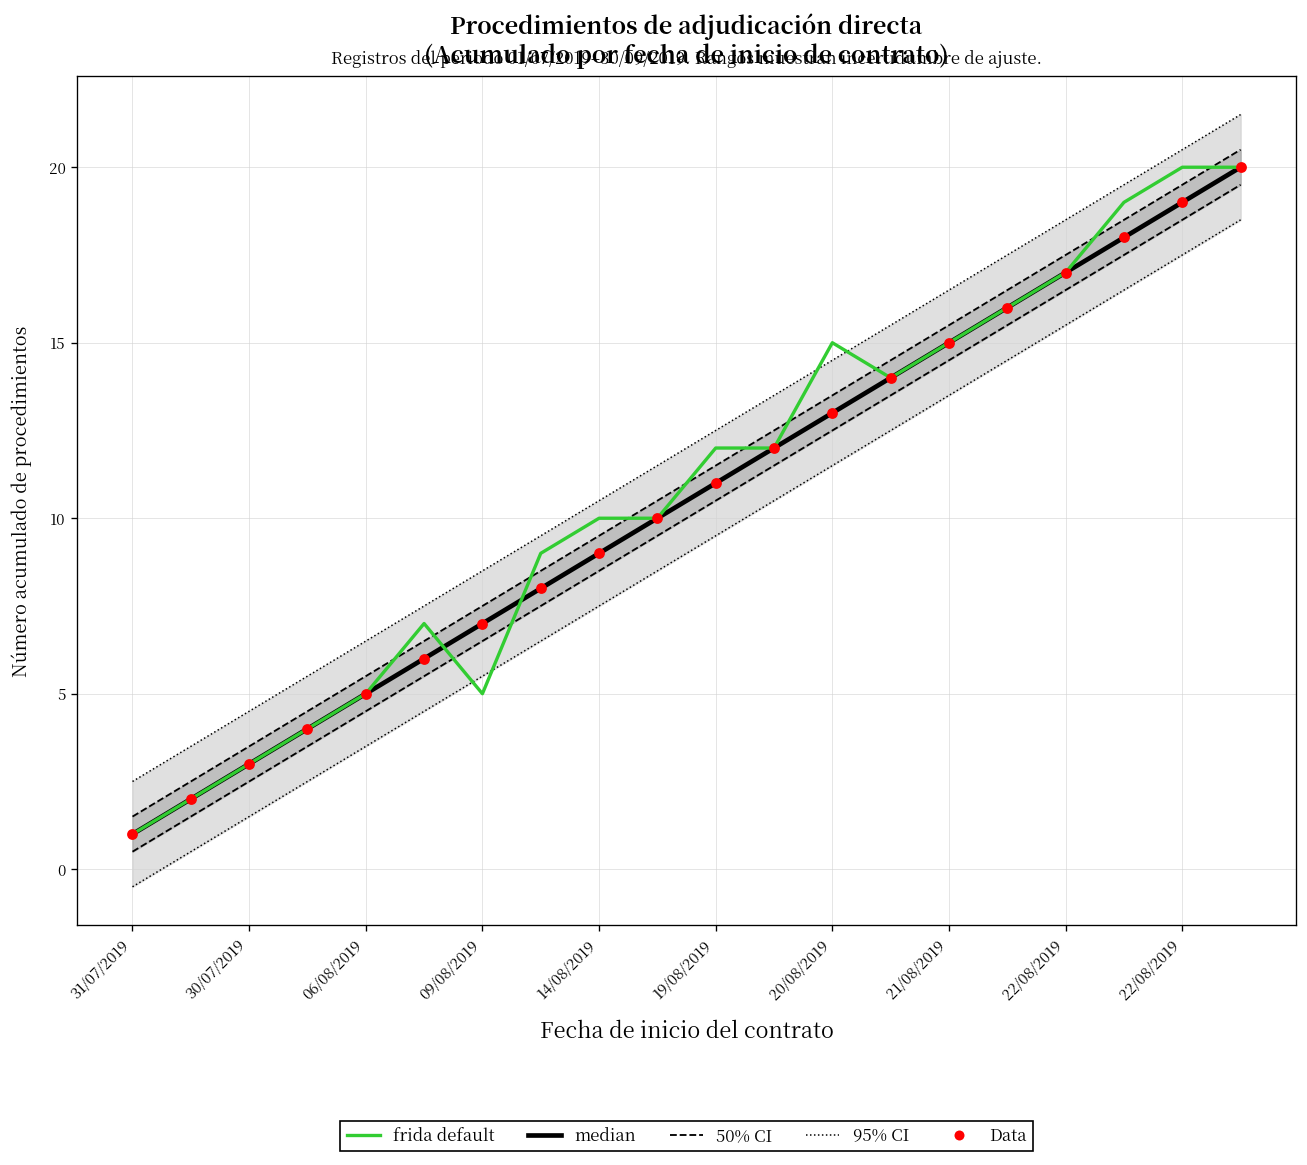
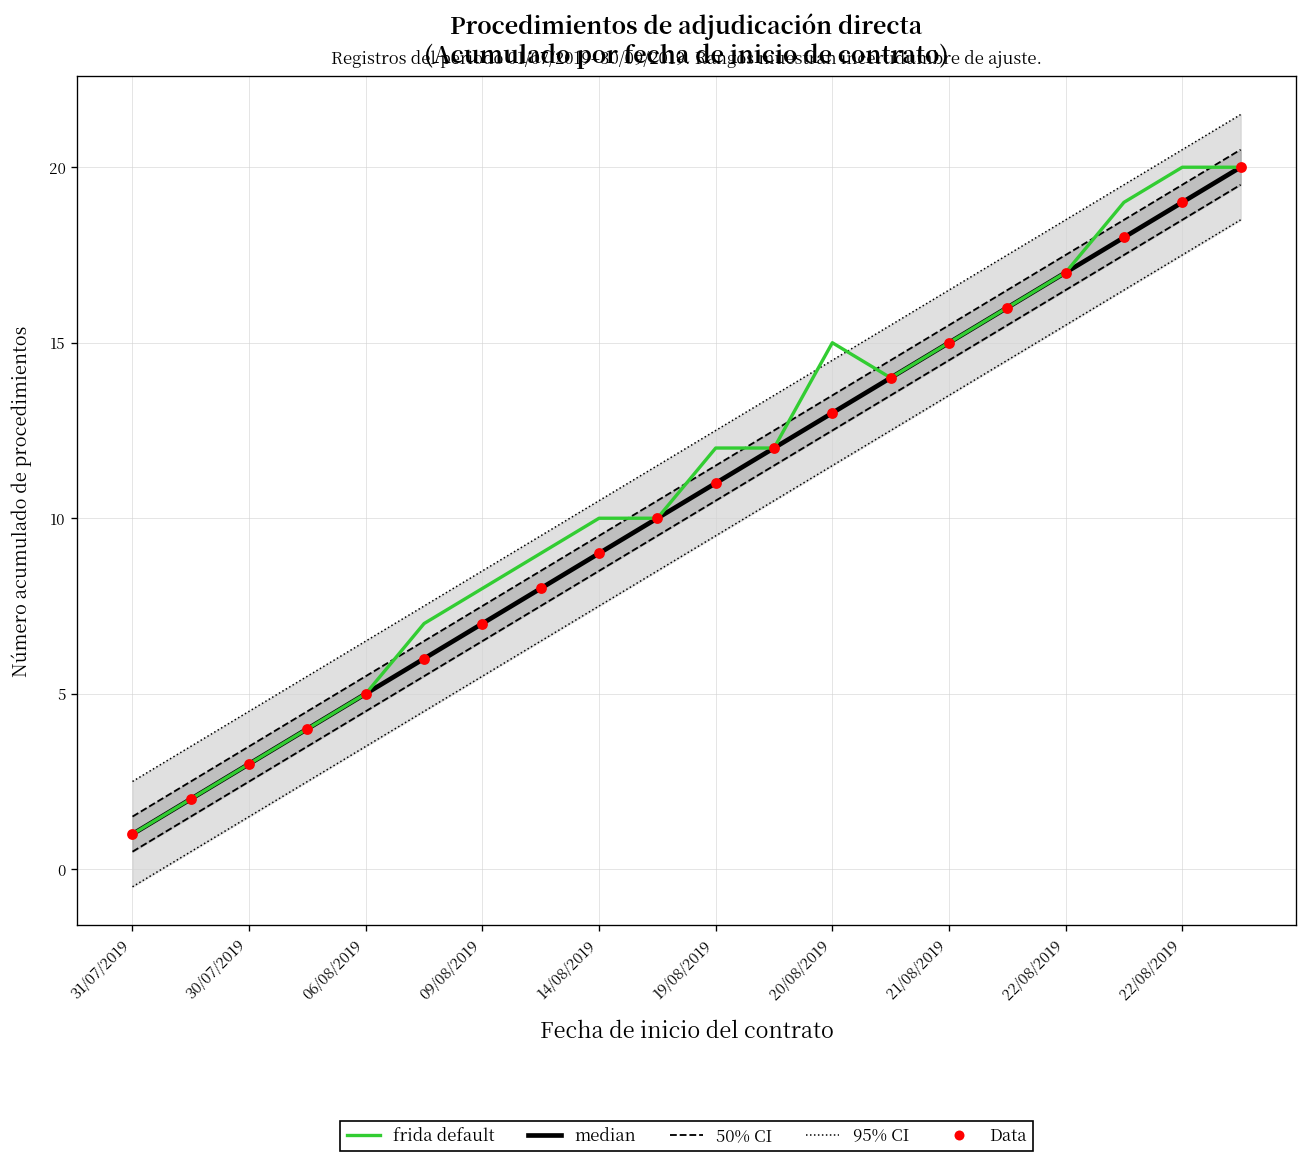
frida default, 09/08/2019: 5 -> 8
